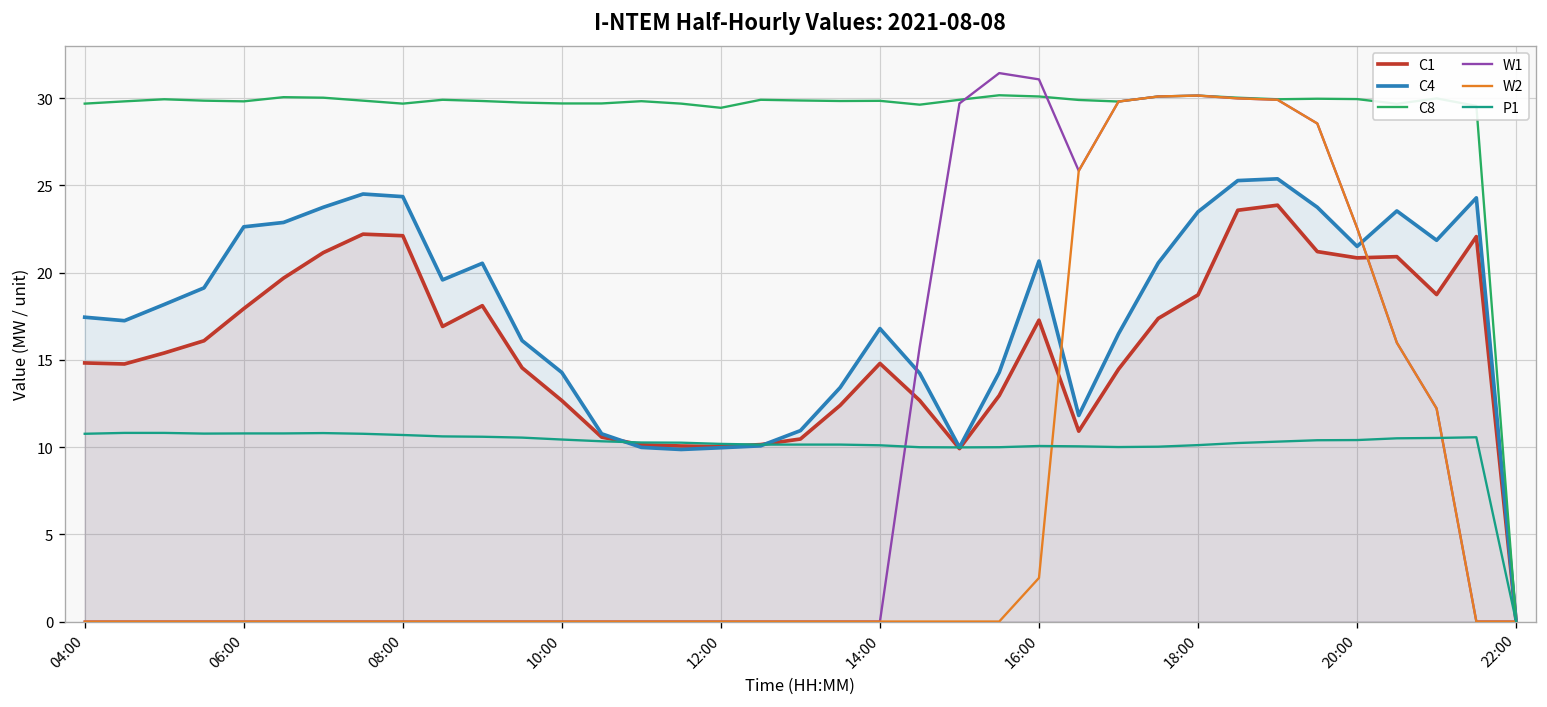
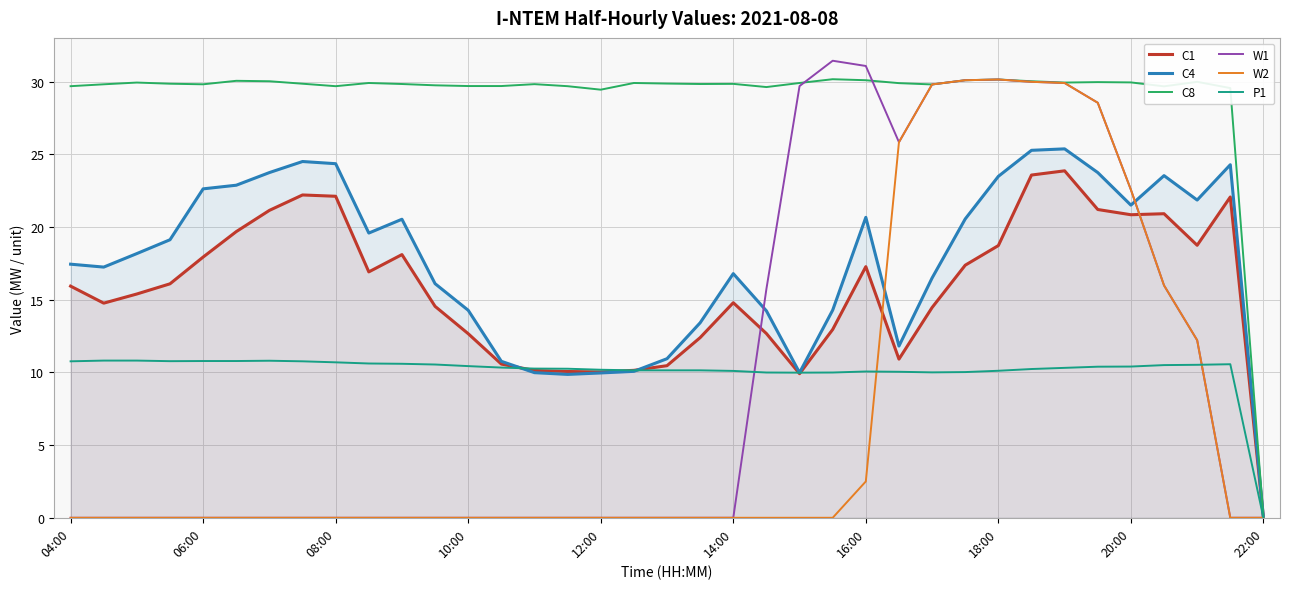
C1, 04:00: 14.8 -> 15.9
